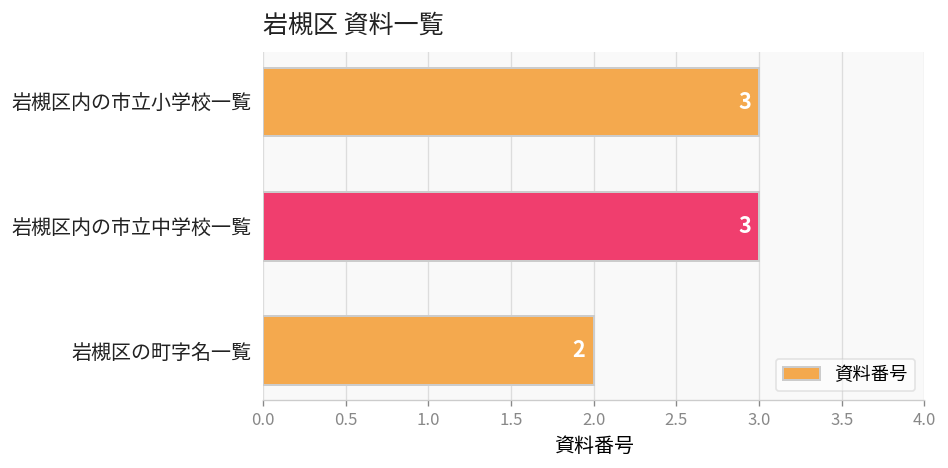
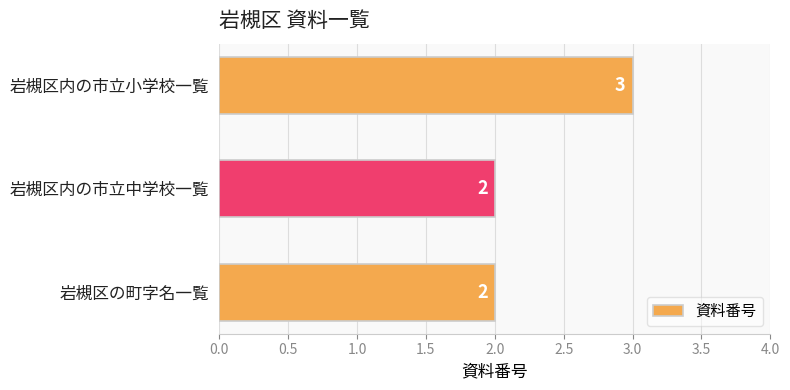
岩槻区内の市立中学校一覧: 3 -> 2
